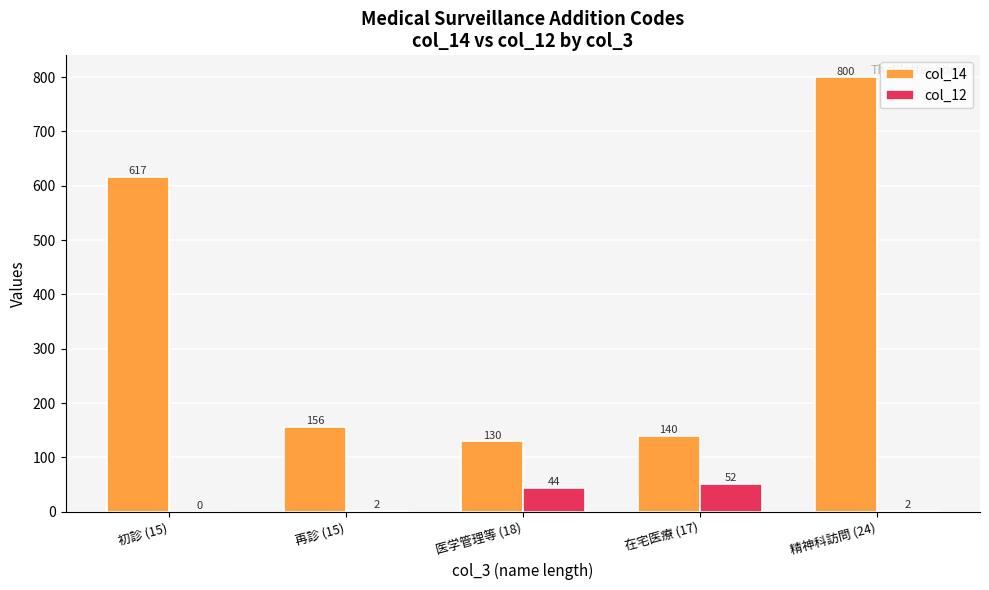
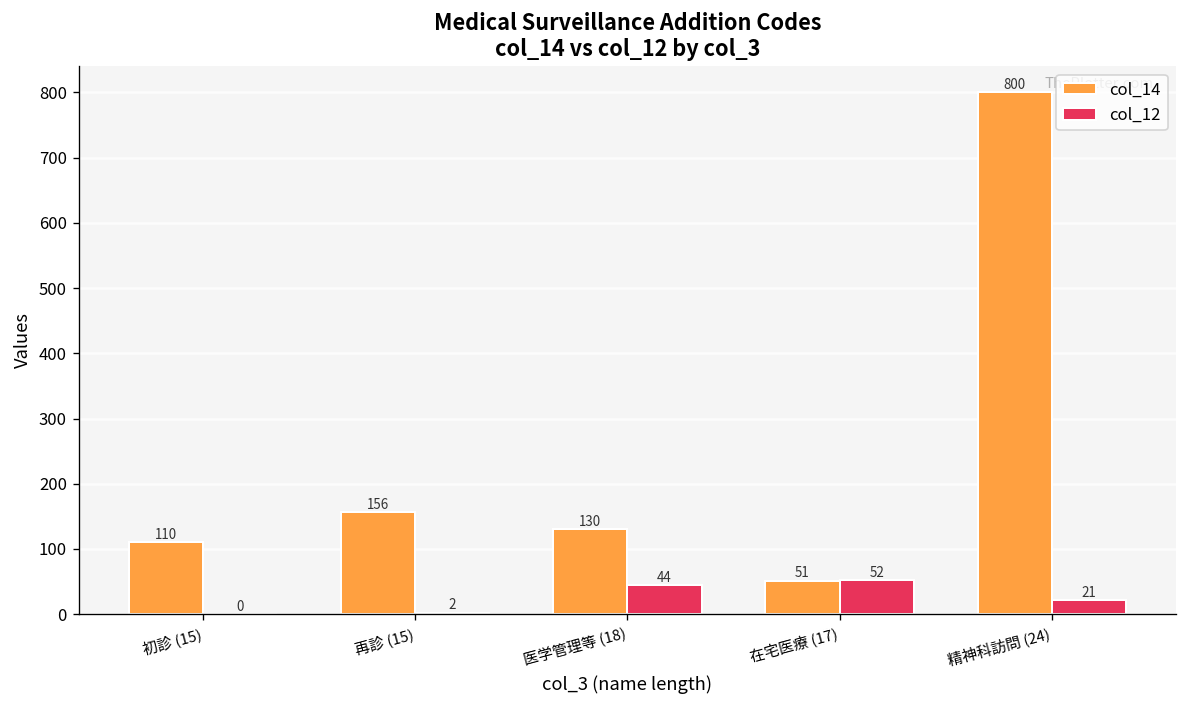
col_14, 初診 (15): 617 -> 110
col_14, 在宅医療 (17): 140 -> 51
col_12, 精神科訪問 (24): 2 -> 21
